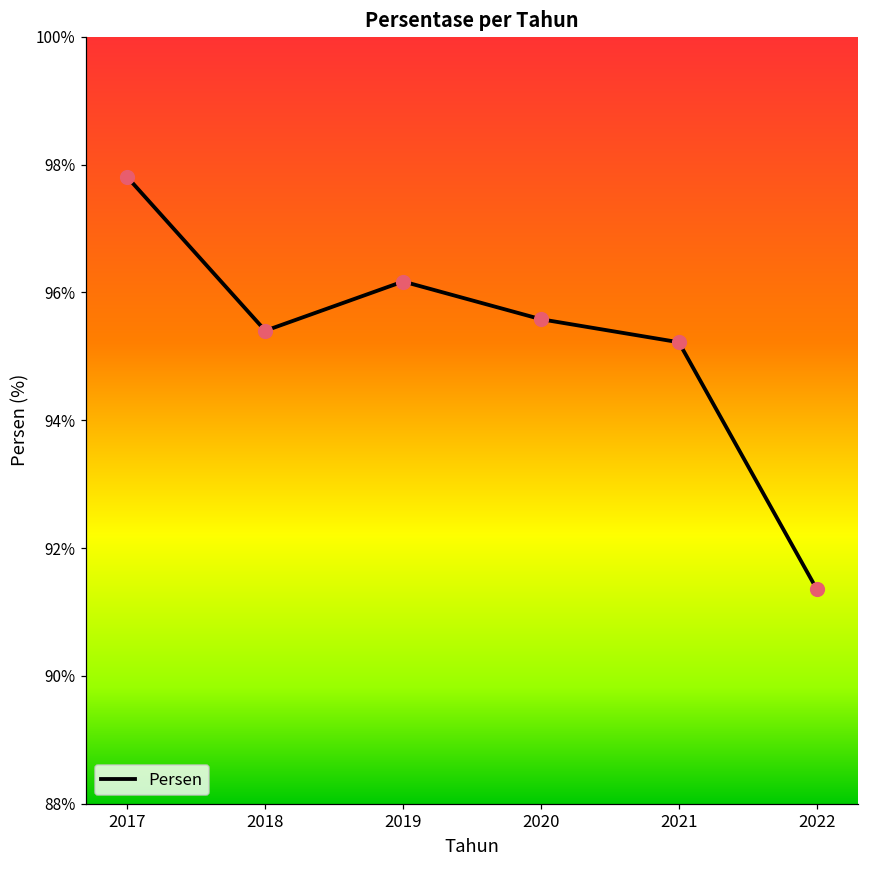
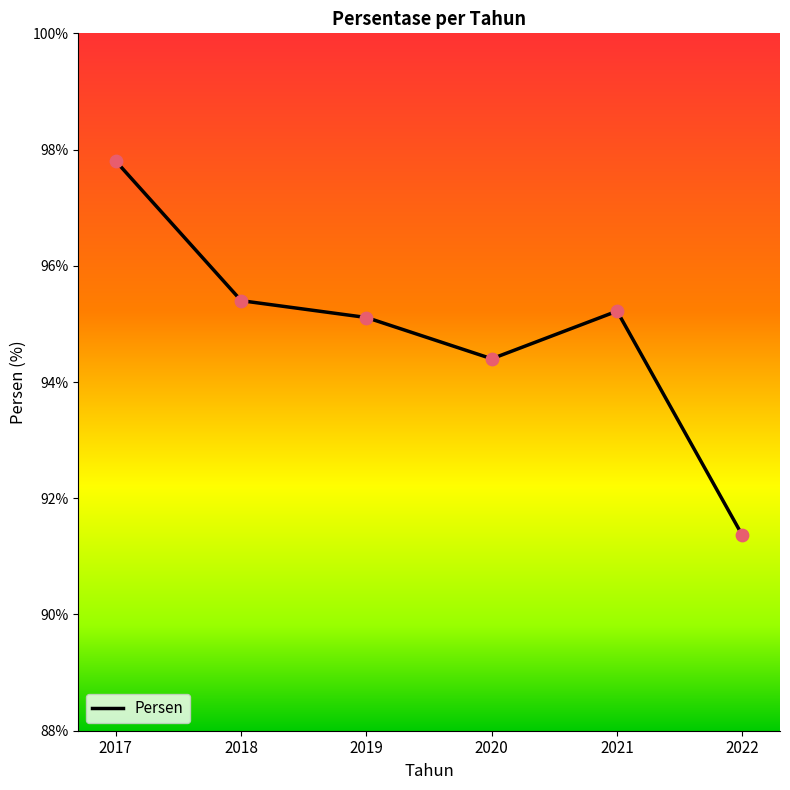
2019: 96.2% -> 95.1%
2020: 95.6% -> 94.4%
